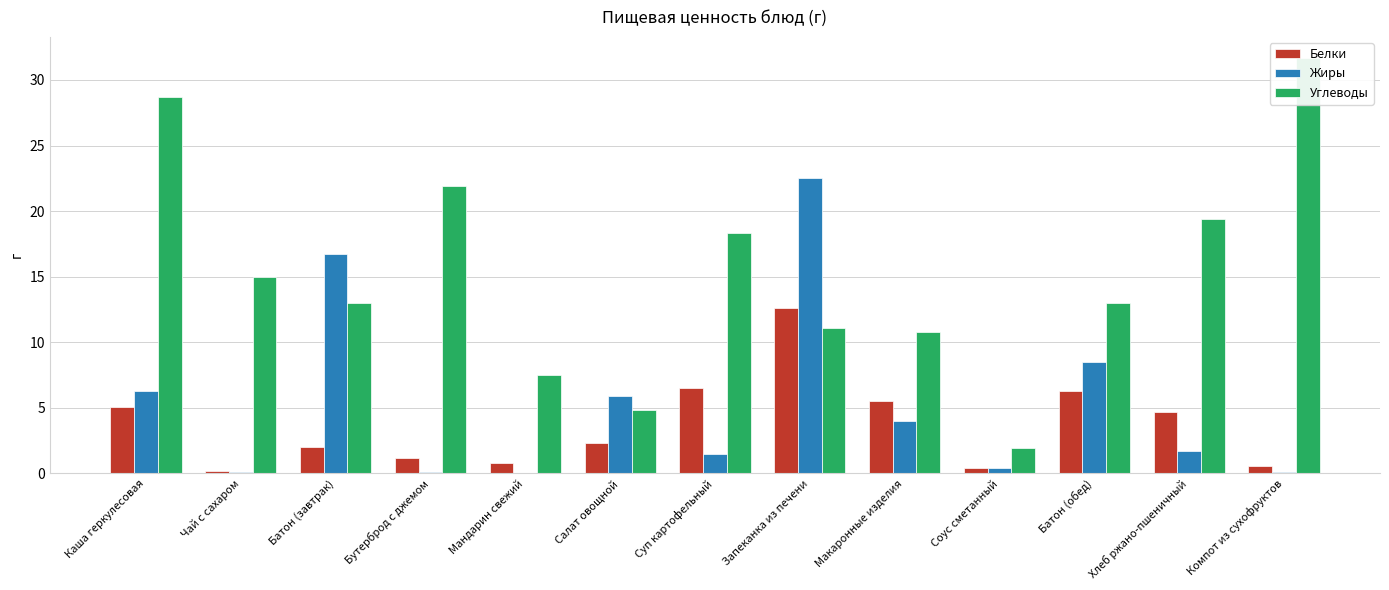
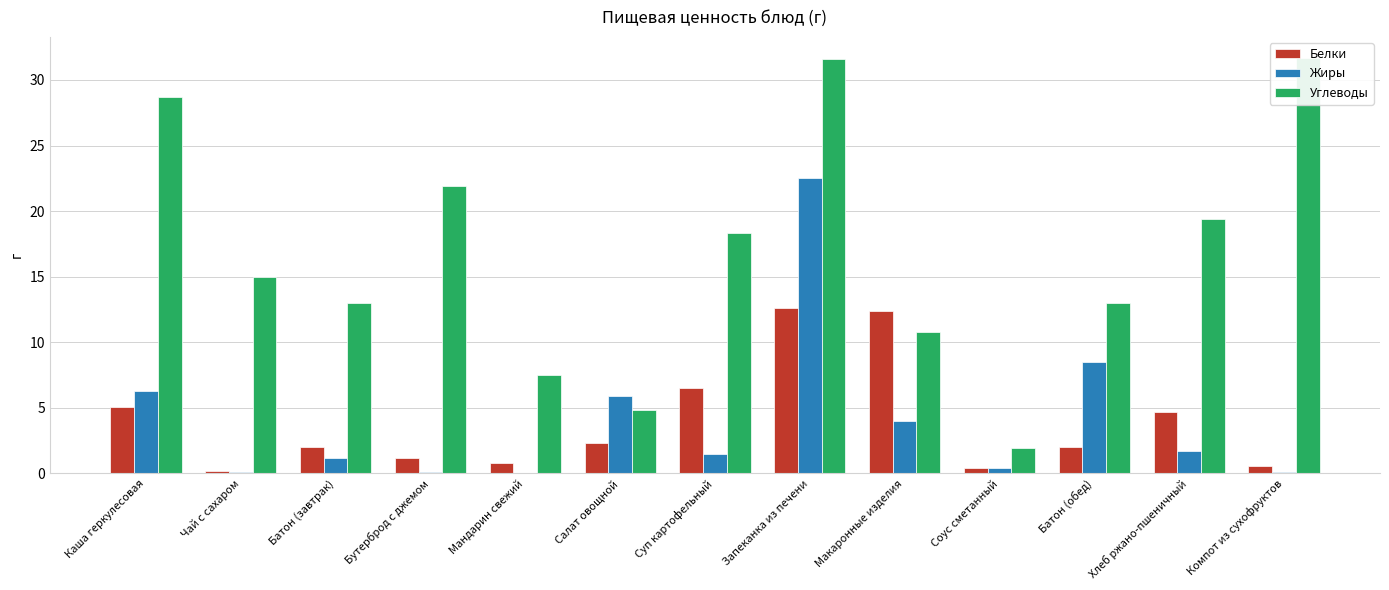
Жиры, Батон (завтрак): 16.7 -> 1.2
Углеводы, Запеканка из печени: 11.1 -> 31.6
Белки, Макаронные изделия: 5.5 -> 12.4
Белки, Батон (обед): 6.3 -> 2.0
